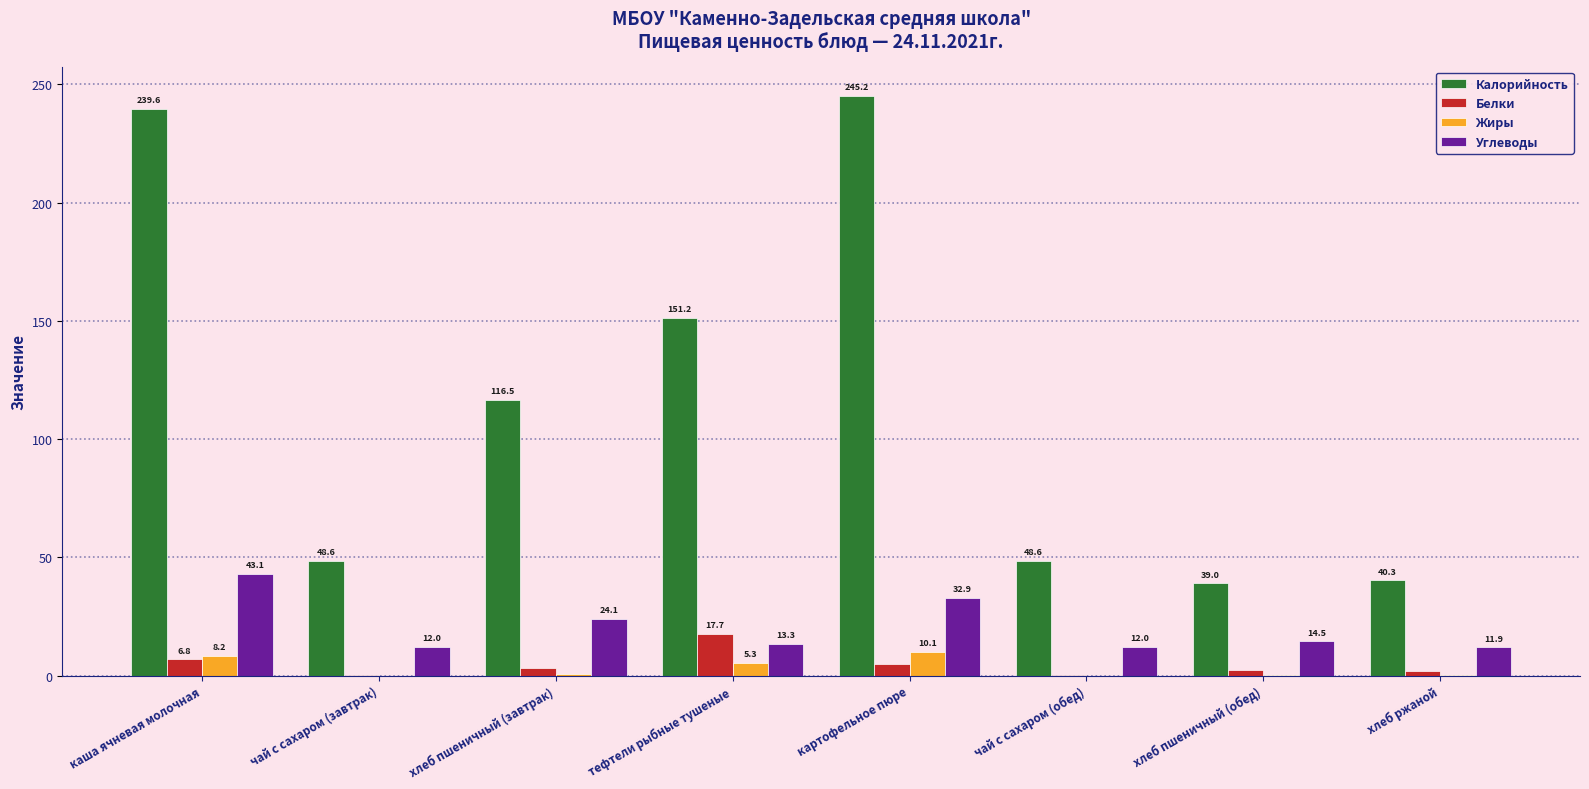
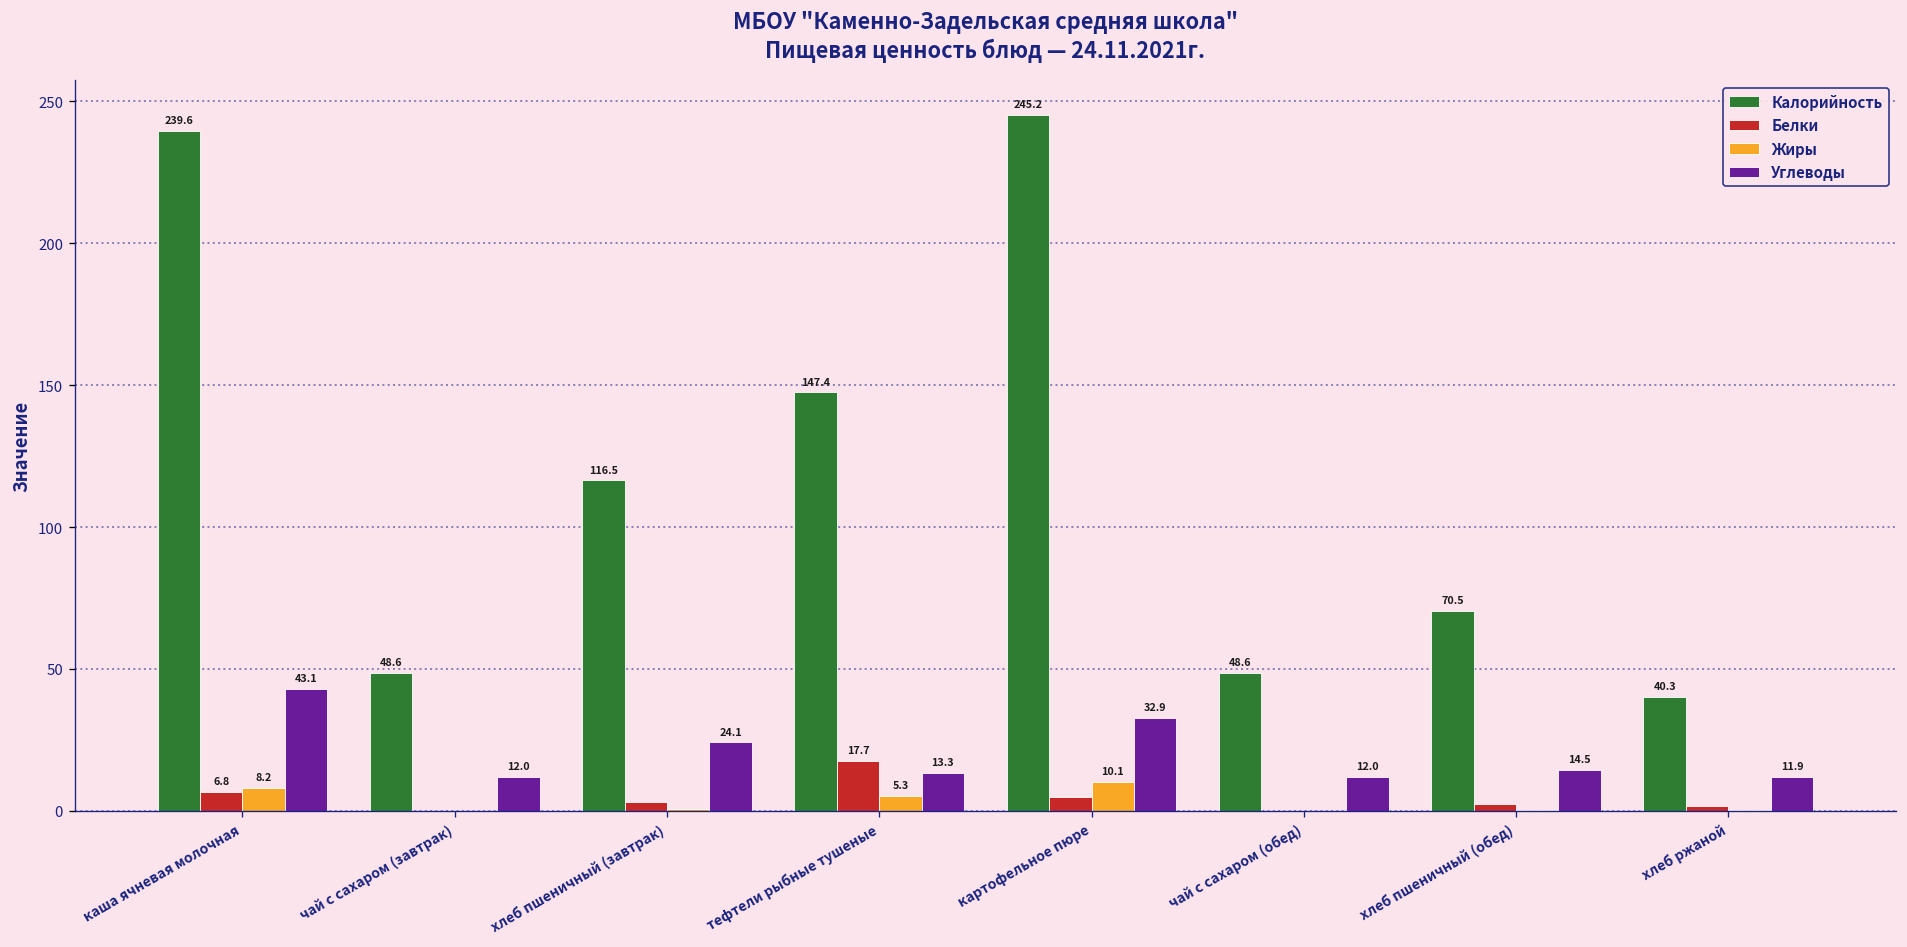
Калорийность, тефтели рыбные тушеные: 151.2 -> 147.4
Калорийность, хлеб пшеничный (обед): 39.0 -> 70.5
